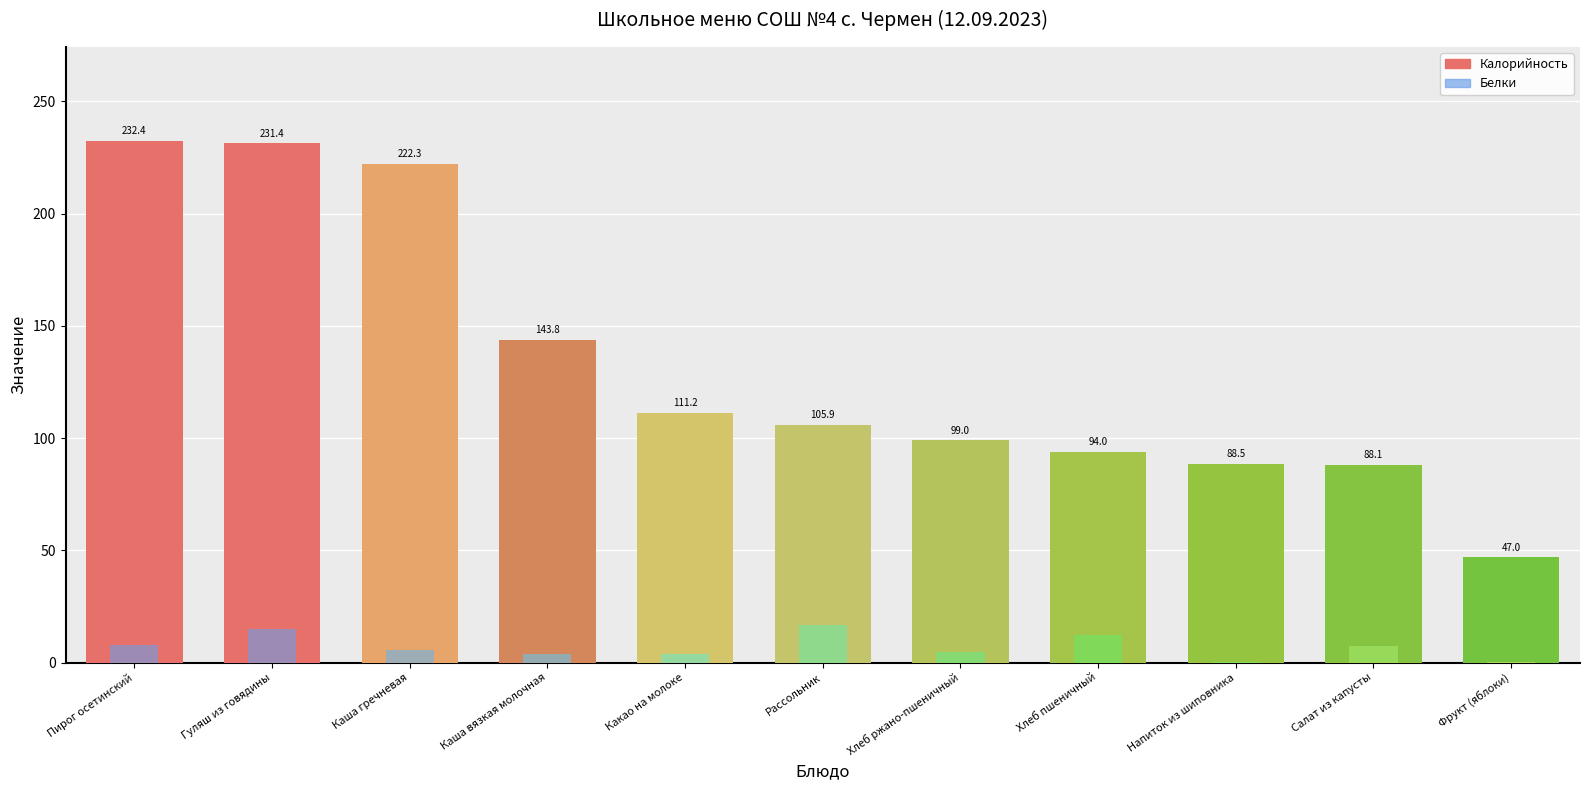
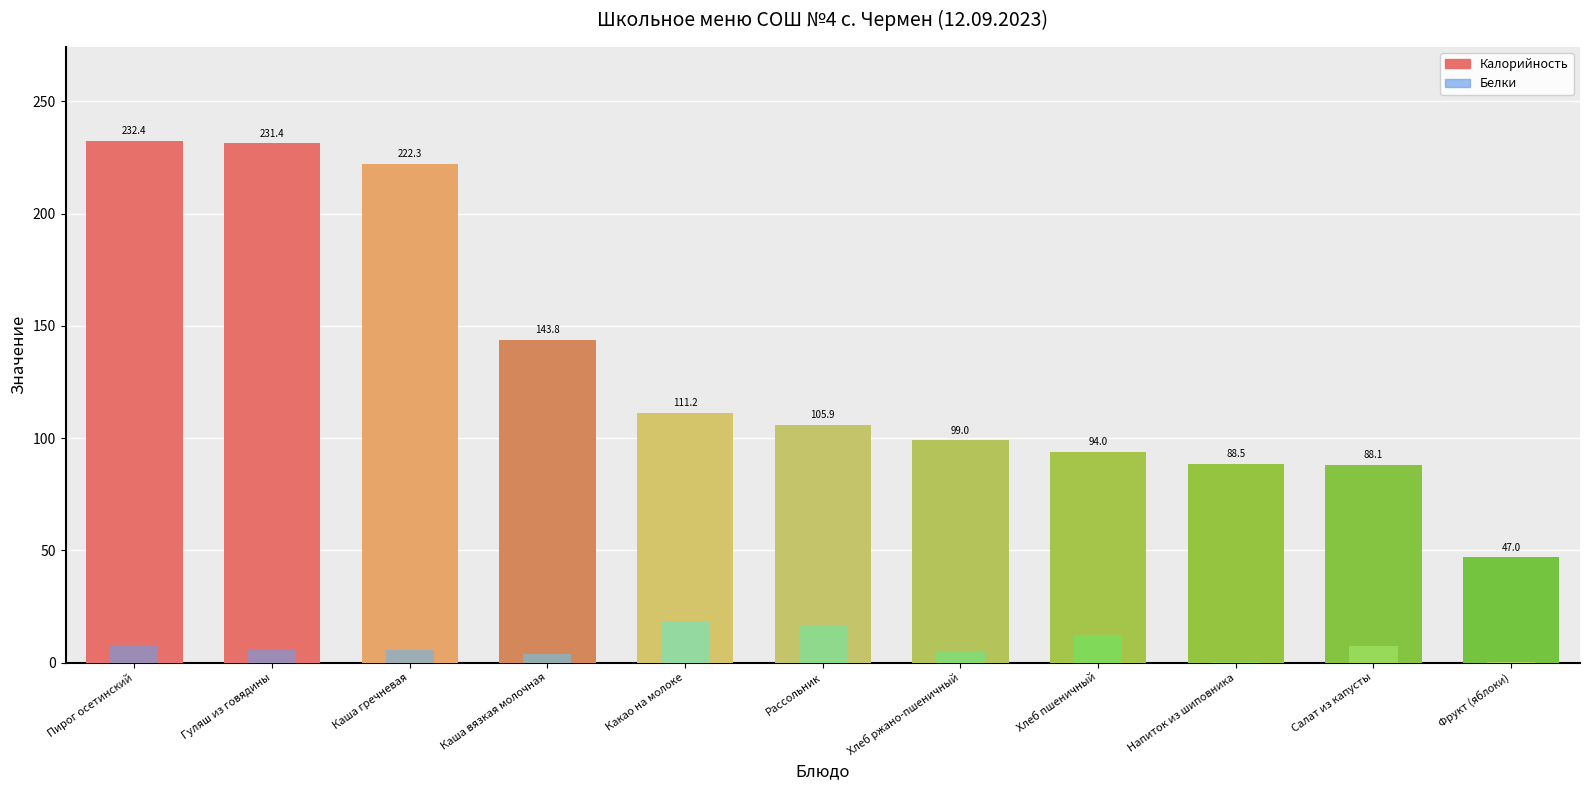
Белки, Гуляш из говядины: 15 -> 6
Белки, Какао на молоке: 4 -> 18
